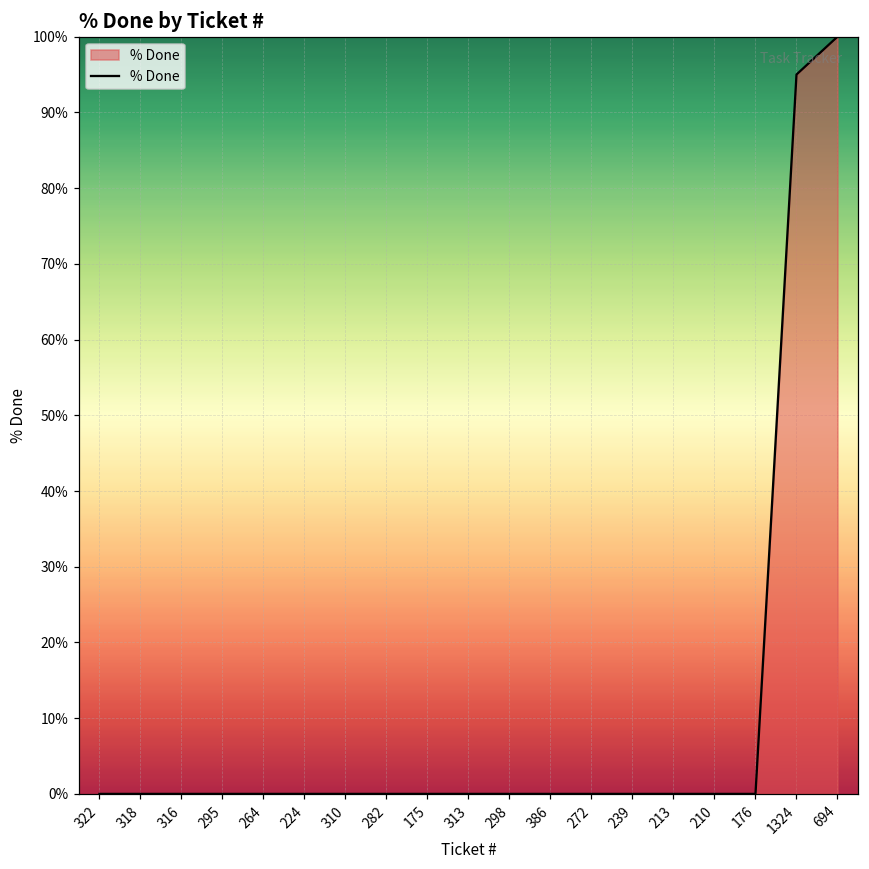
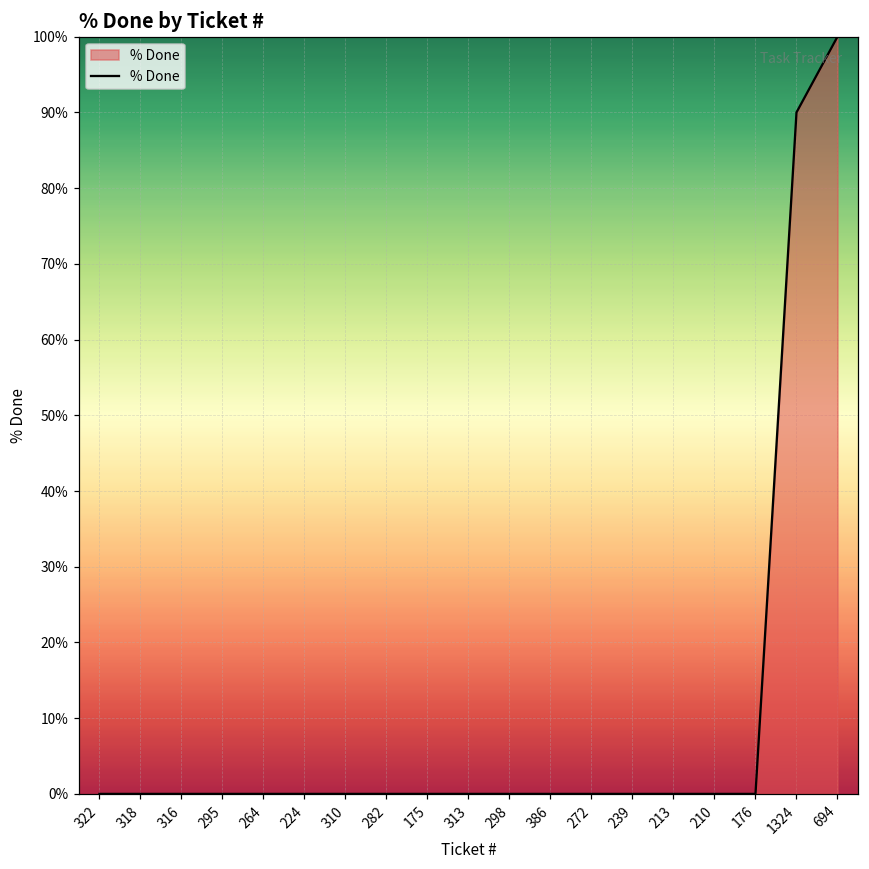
1324: 95% -> 90%
